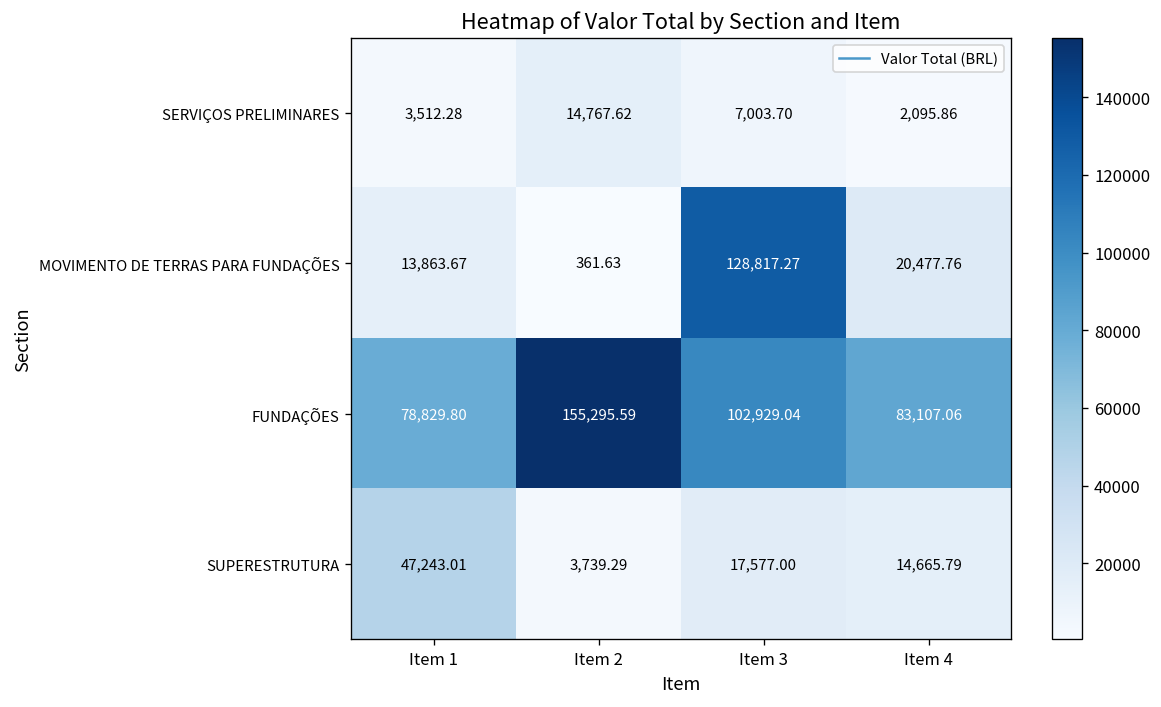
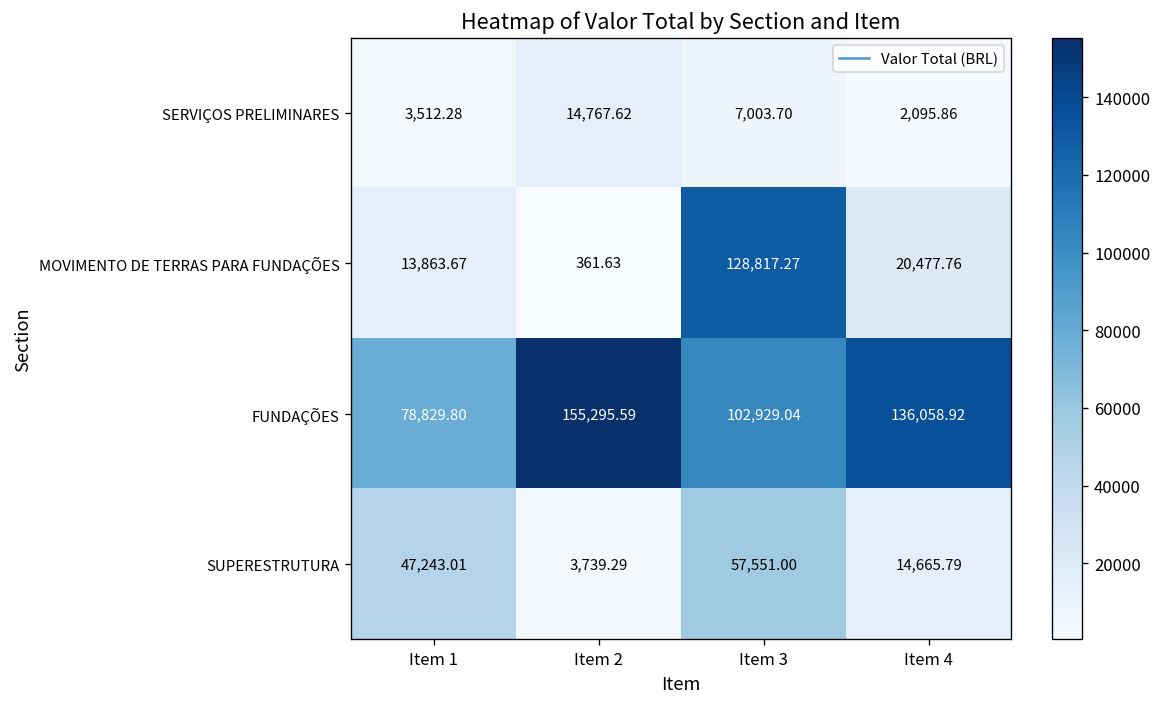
FUNDAÇÕES, Item 4: 83,107.06 -> 136,058.92
SUPERESTRUTURA, Item 3: 17,577.00 -> 57,551.00
